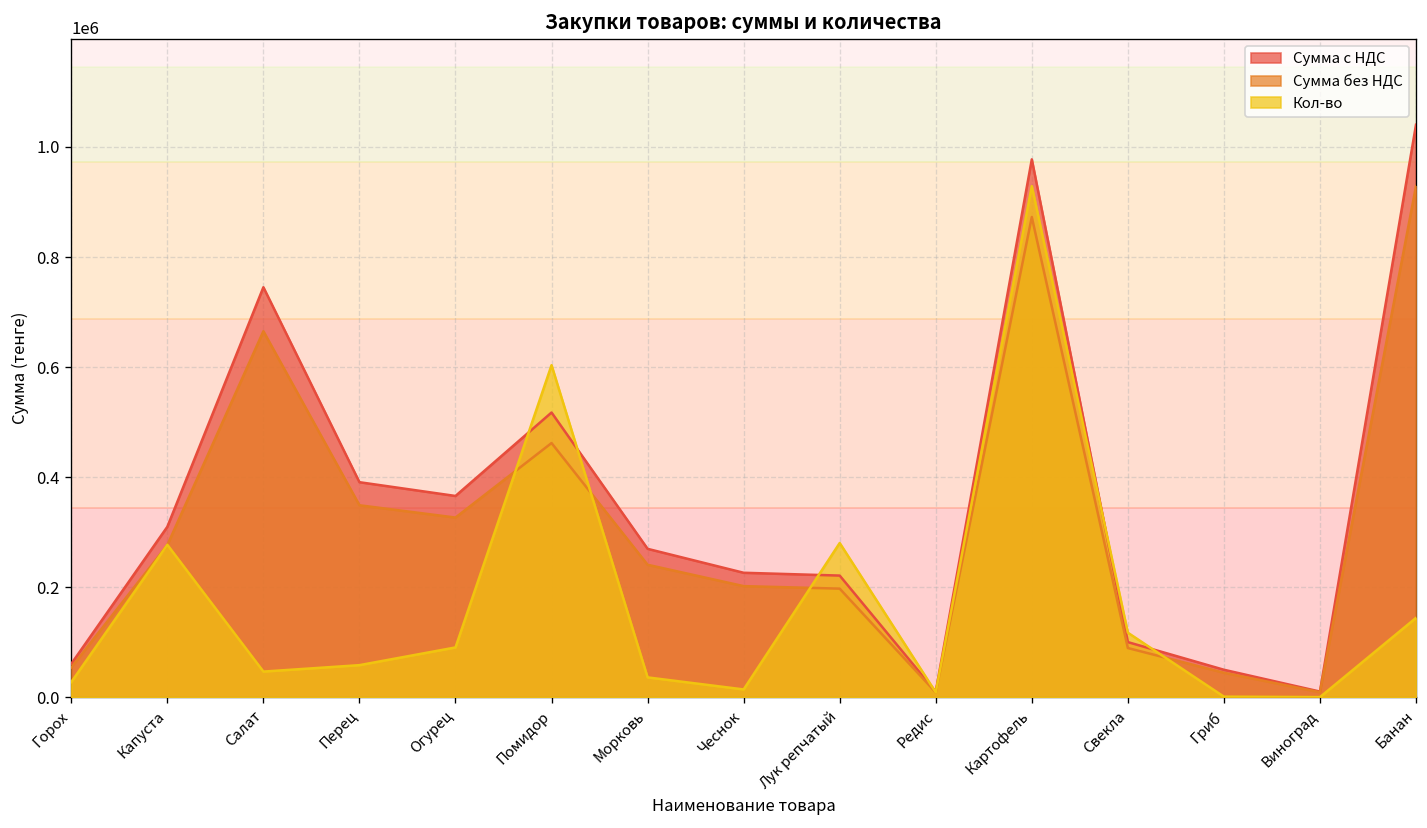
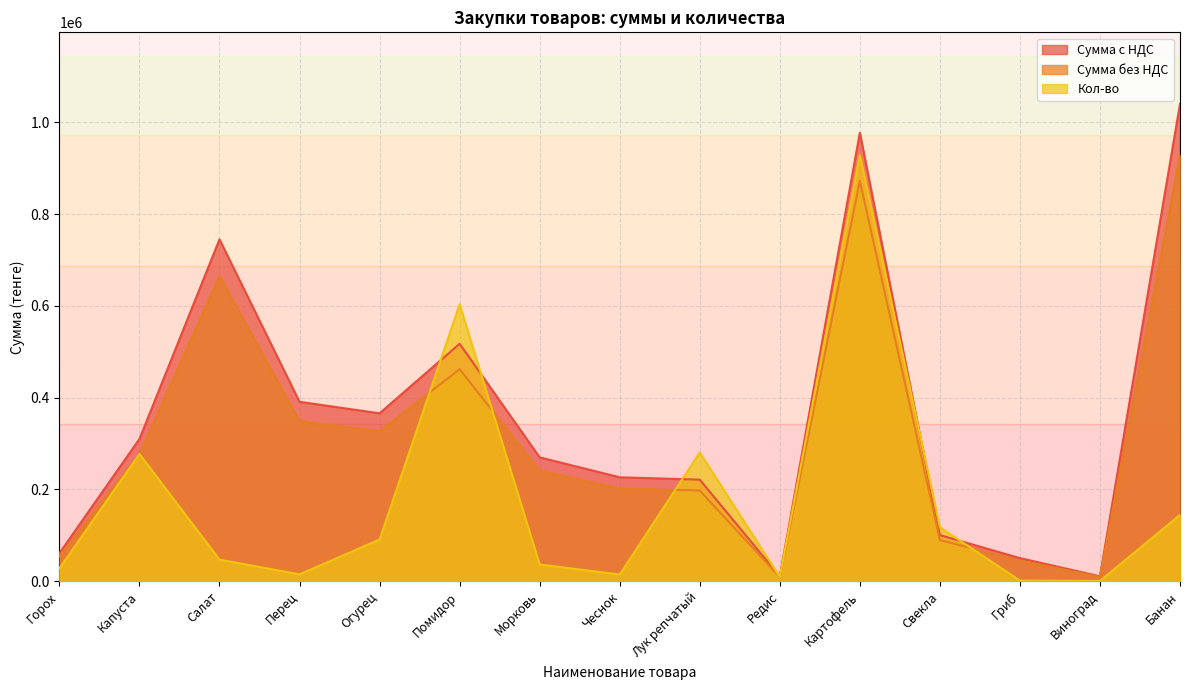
Кол-во, Перец: 60000 -> 10000
